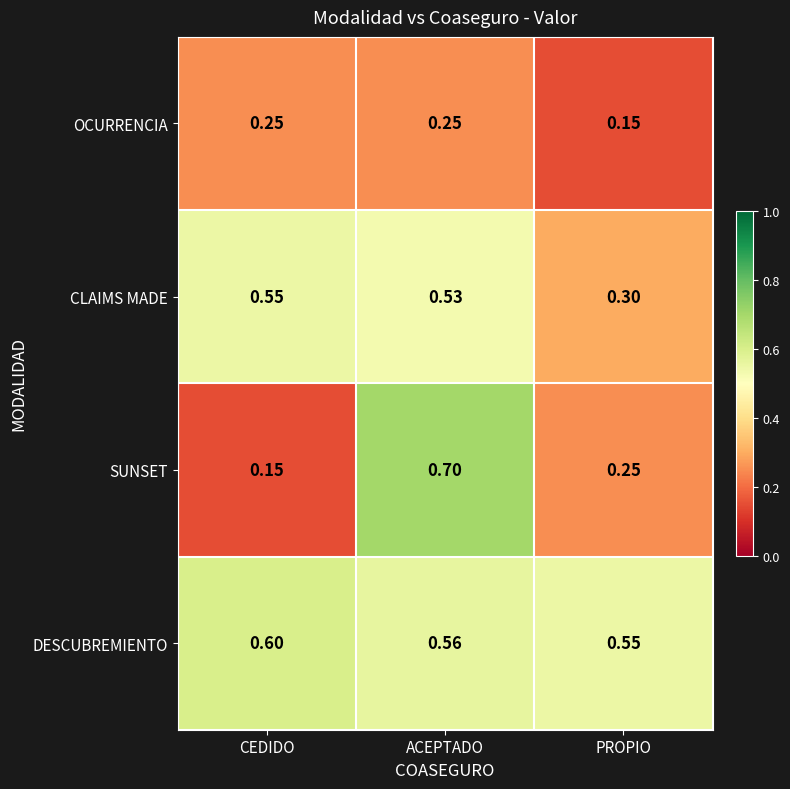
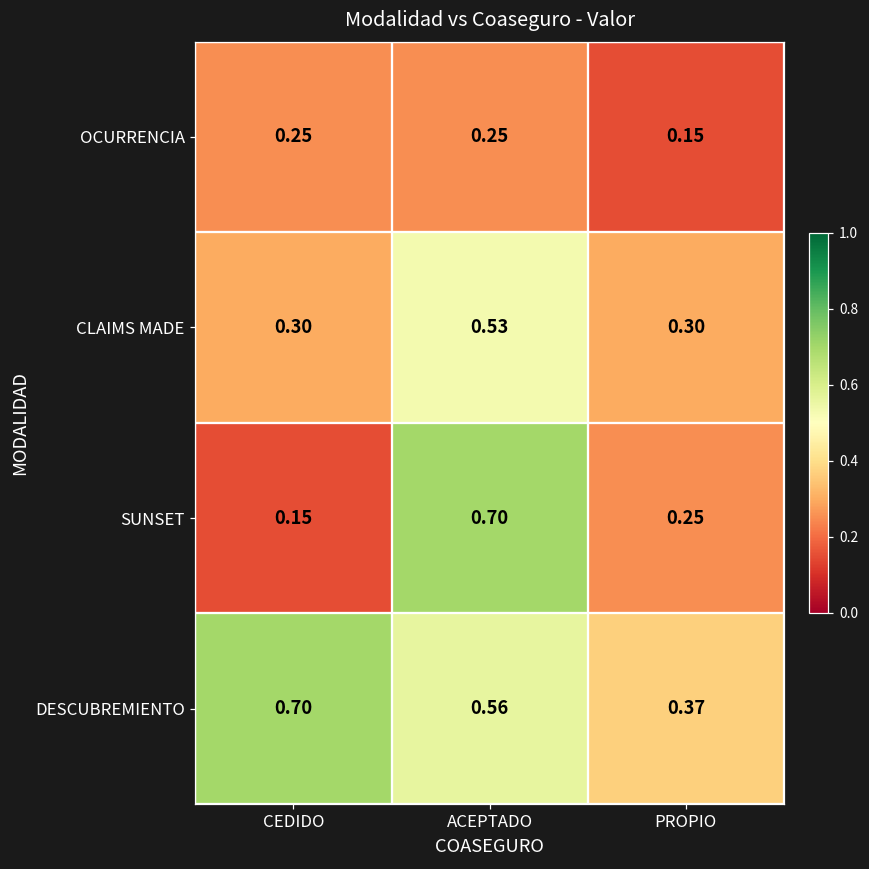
CLAIMS MADE, CEDIDO: 0.55 -> 0.30
DESCUBREMIENTO, CEDIDO: 0.60 -> 0.70
DESCUBREMIENTO, PROPIO: 0.55 -> 0.37
